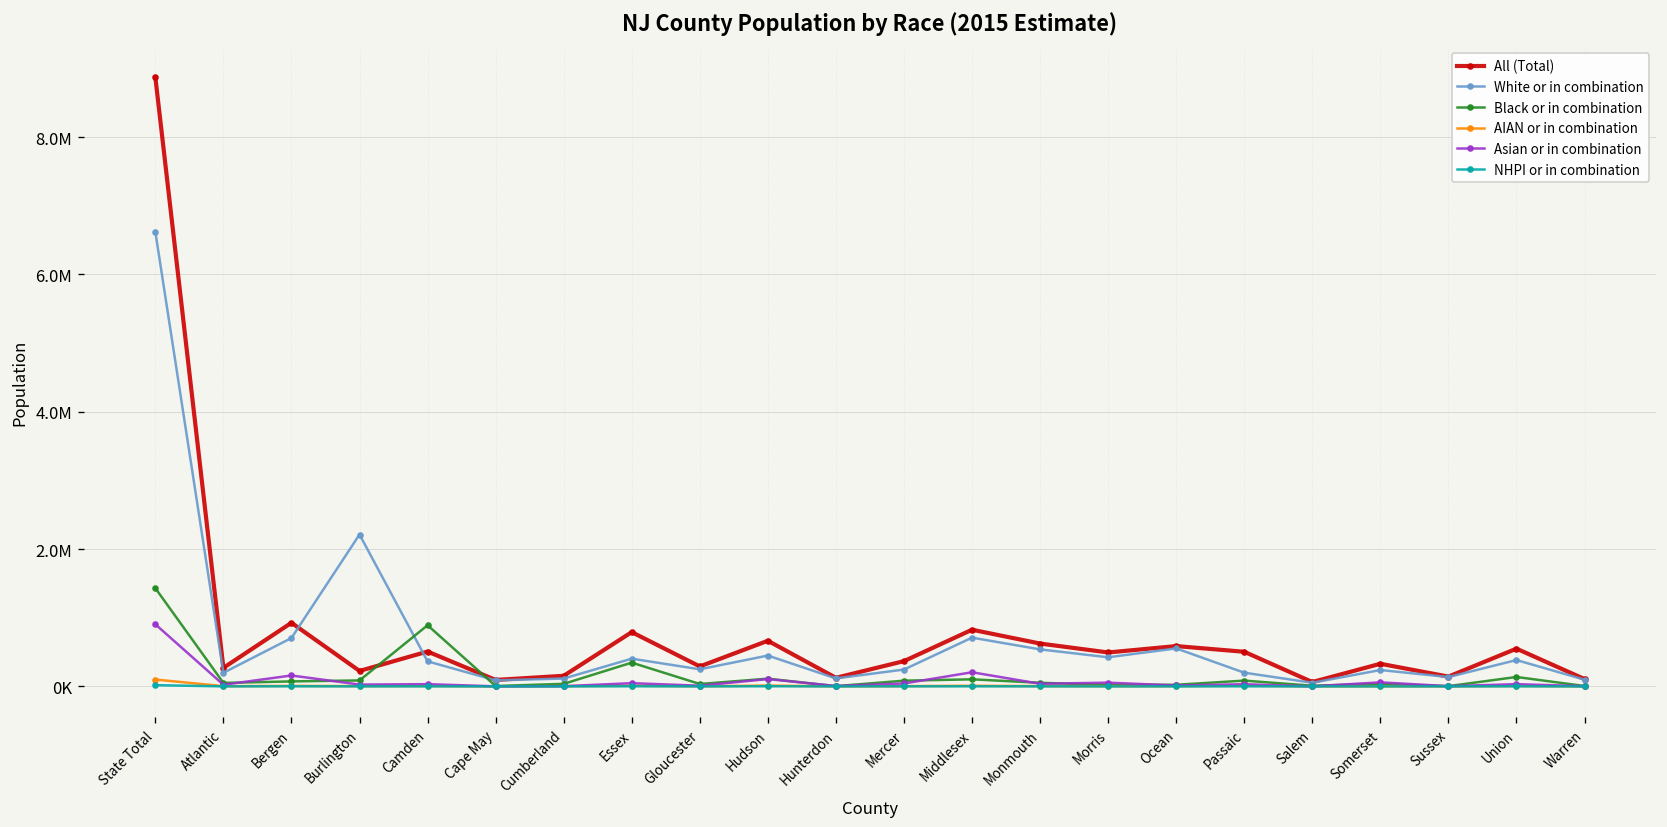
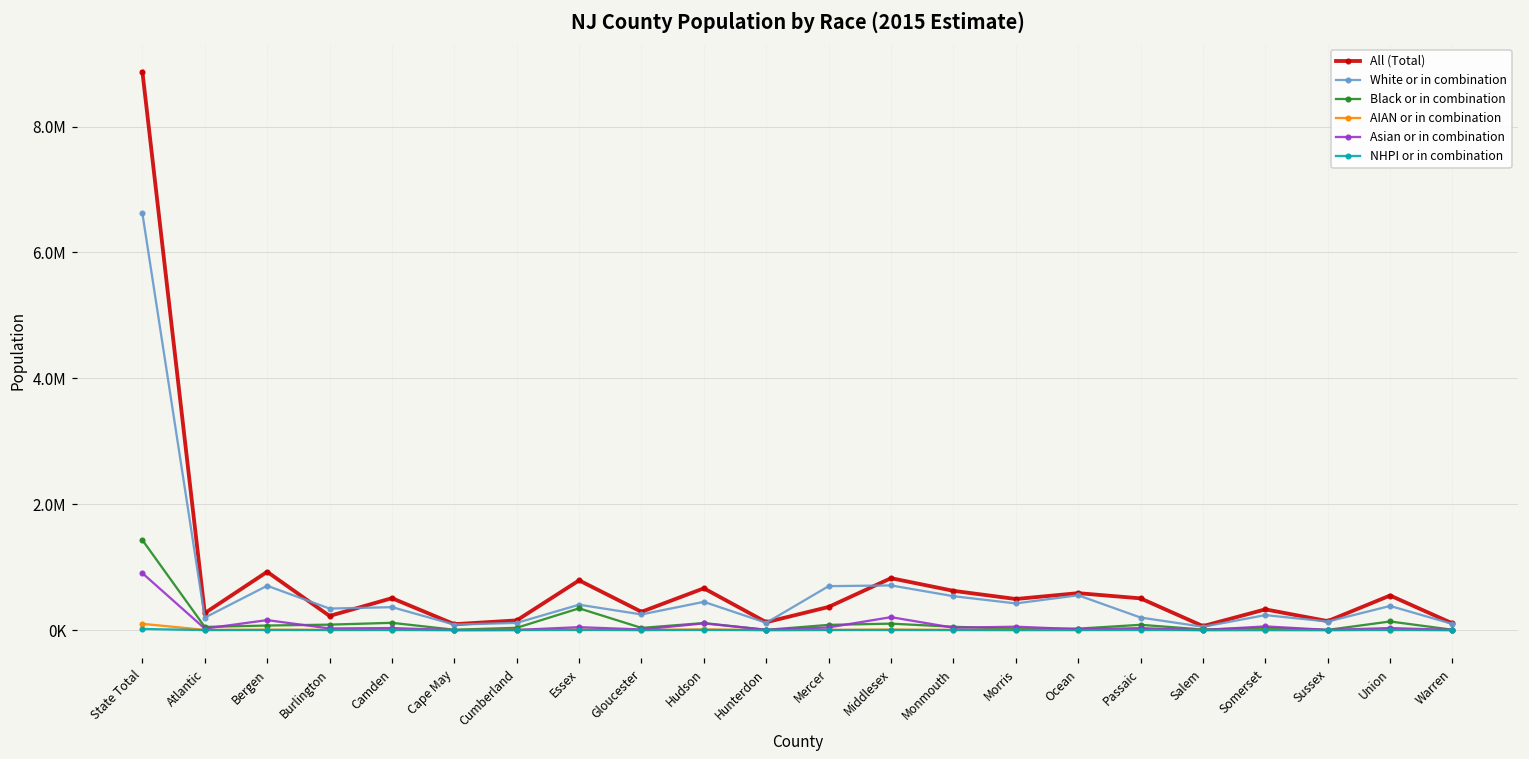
White or in combination, Burlington: 2200000 -> 300000
Black or in combination, Camden: 900000 -> 100000
White or in combination, Mercer: 200000 -> 700000
